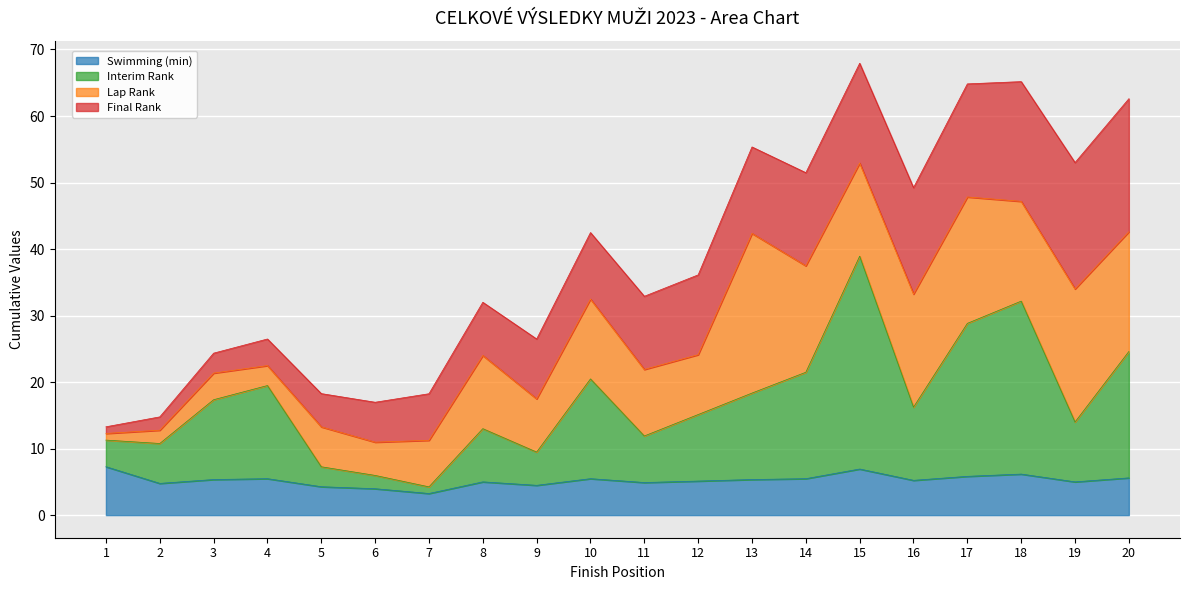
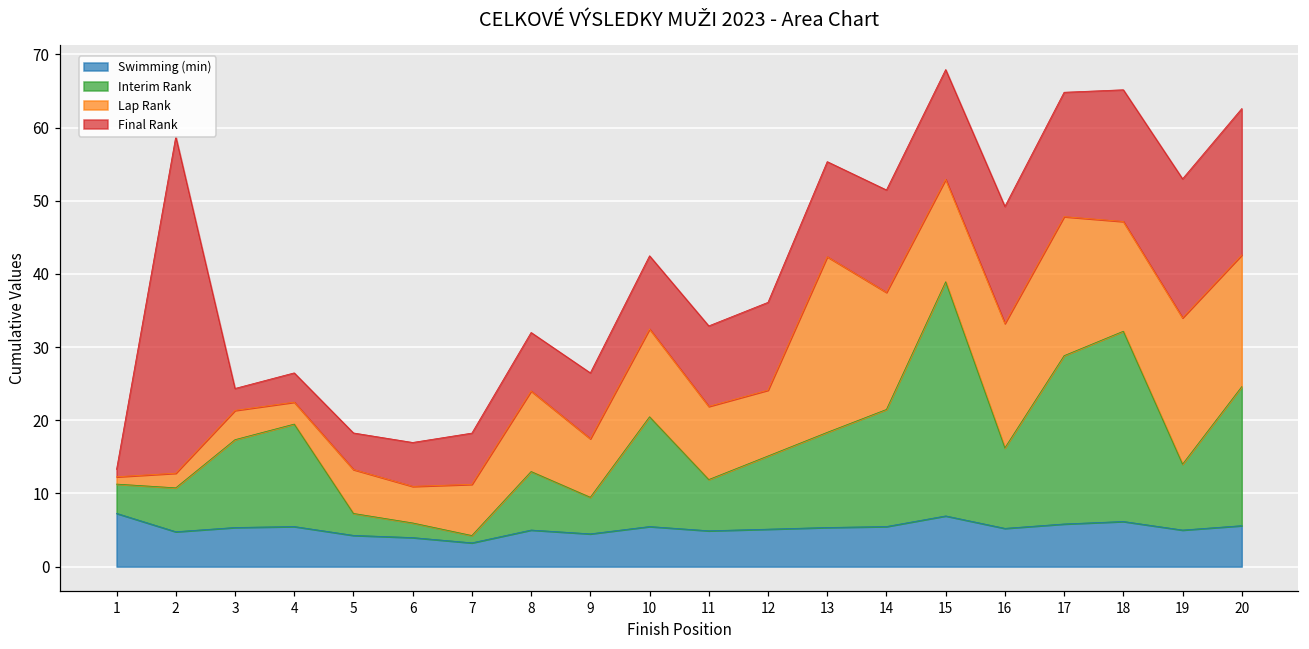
Final Rank, 2: 2 -> 46
